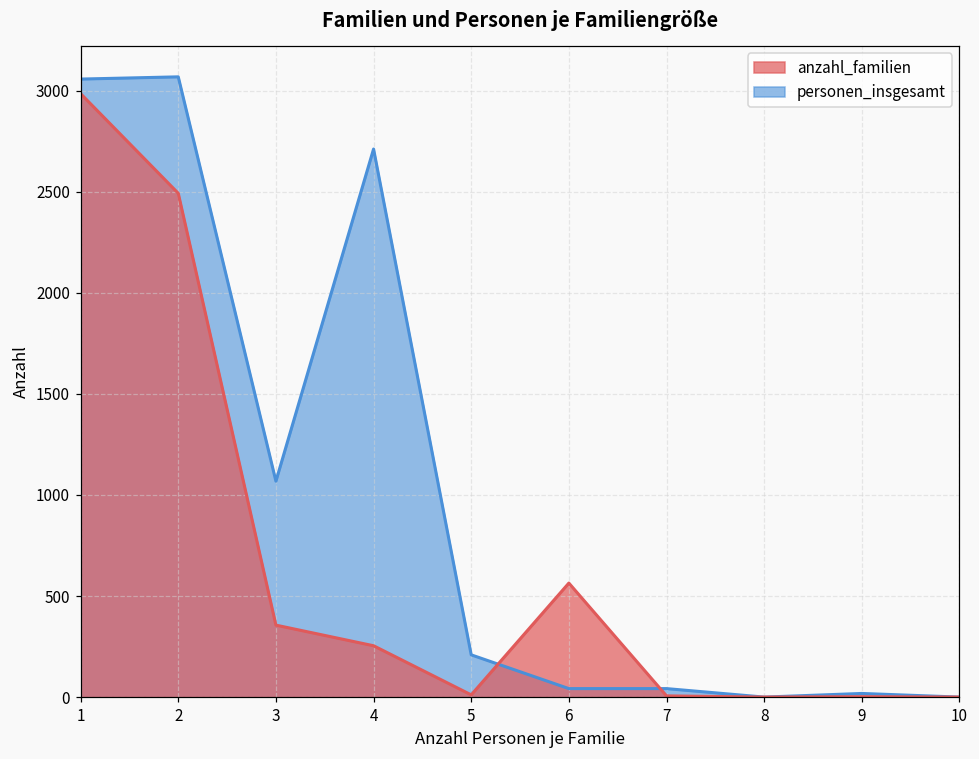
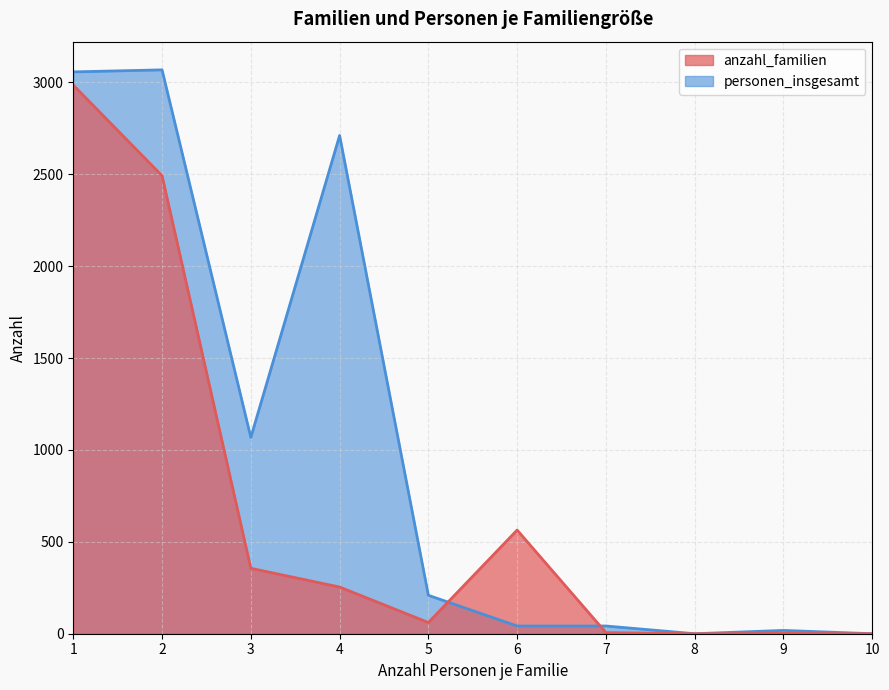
anzahl_familien, 5: 10 -> 60
